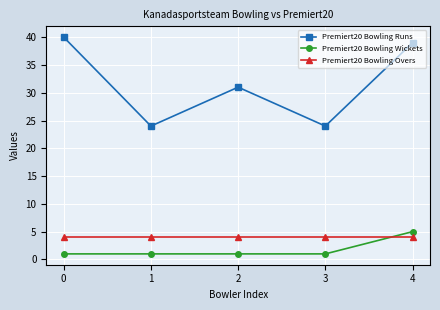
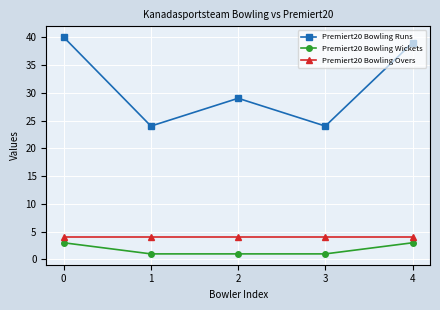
Premiert20 Bowling Wickets, 0: 1 -> 3
Premiert20 Bowling Runs, 2: 31 -> 29
Premiert20 Bowling Wickets, 4: 5 -> 3
